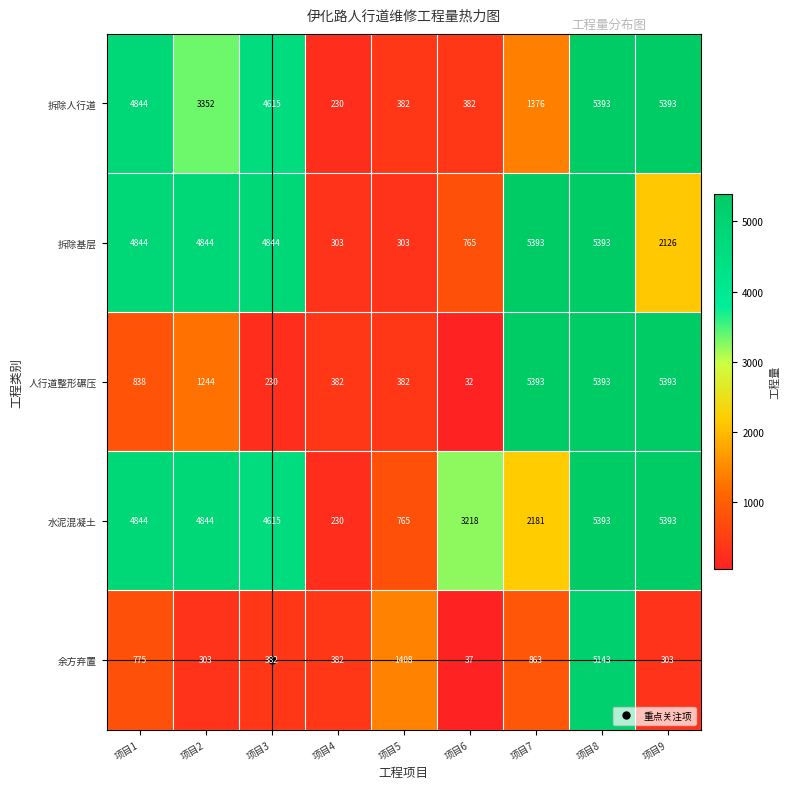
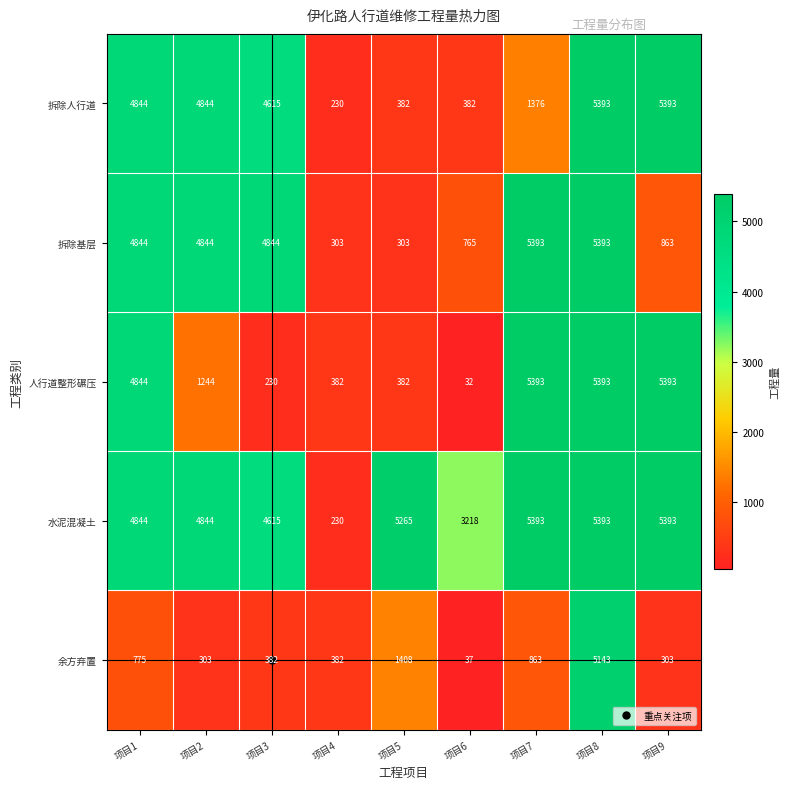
拆除人行道, 项目2: 3352 -> 4844
拆除基层, 项目9: 2126 -> 863
人行道整形碾压, 项目1: 838 -> 4844
水泥混凝土, 项目5: 765 -> 5265
水泥混凝土, 项目7: 2181 -> 5393
